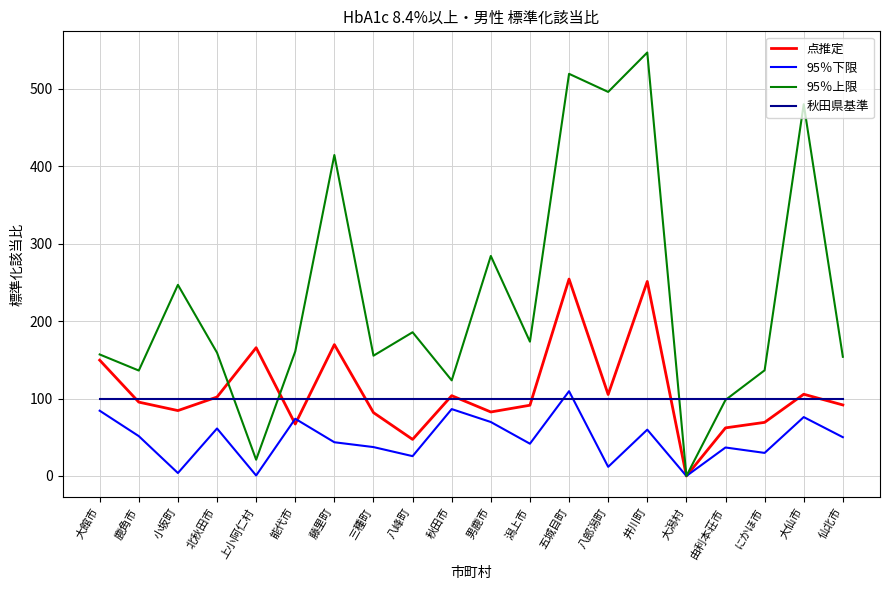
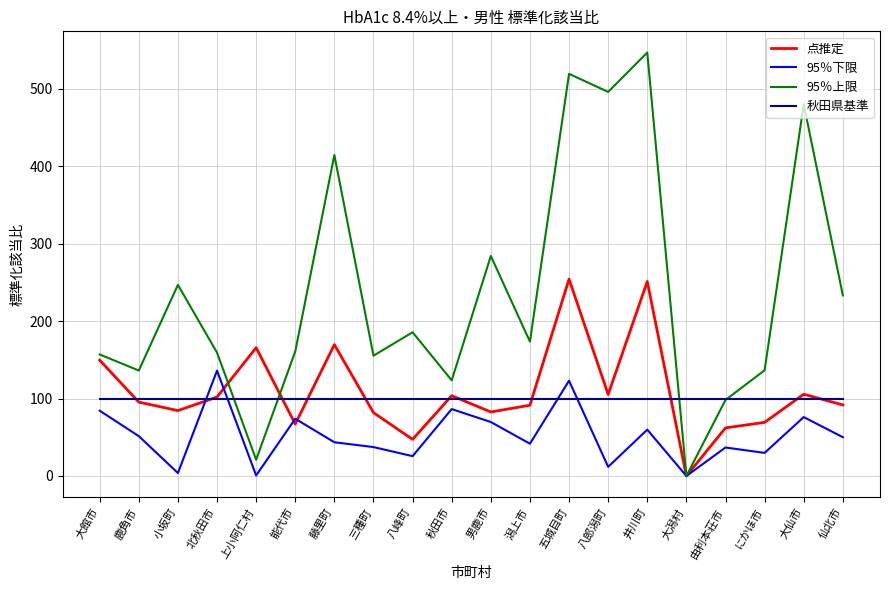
95％下限, 北秋田市: 60 -> 140
95％下限, 五城目町: 110 -> 120
95％上限, 仙北市: 150 -> 230
